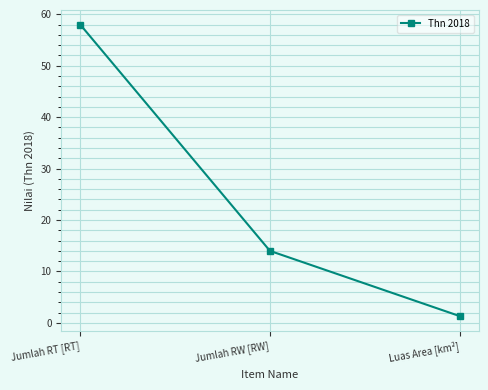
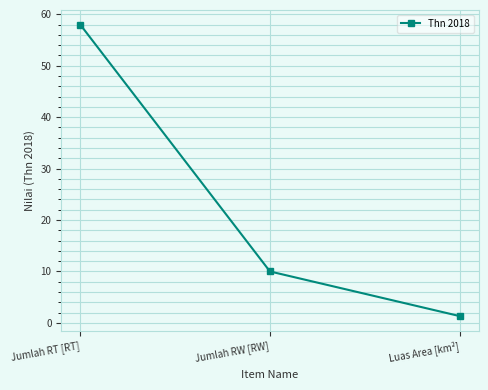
Jumlah RW [RW]: 14 -> 10
